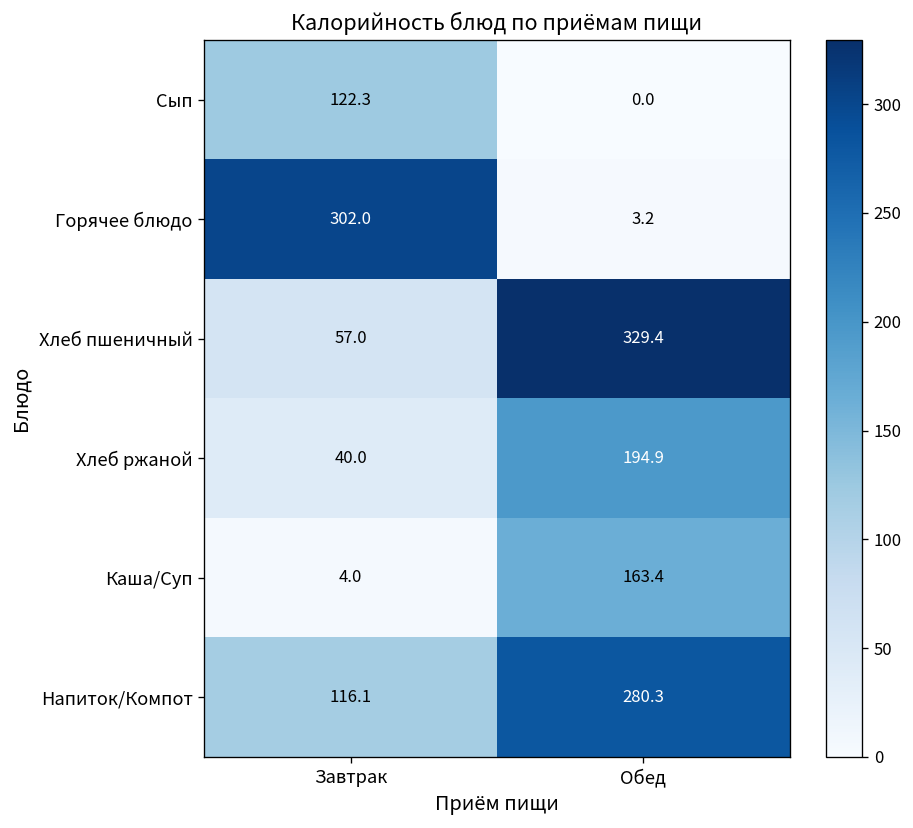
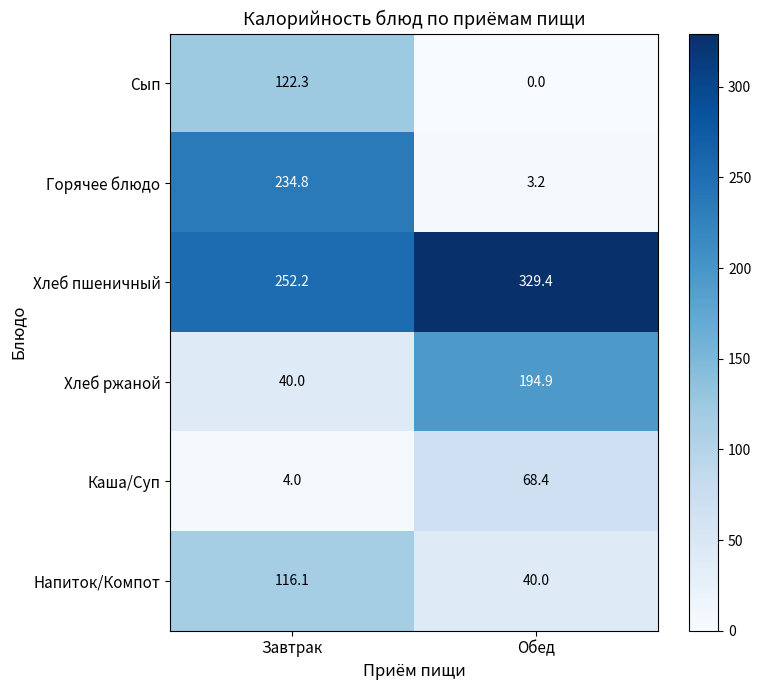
Горячее блюдо, Завтрак: 302.0 -> 234.8
Хлеб пшеничный, Завтрак: 57.0 -> 252.2
Каша/Суп, Обед: 163.4 -> 68.4
Напиток/Компот, Обед: 280.3 -> 40.0
